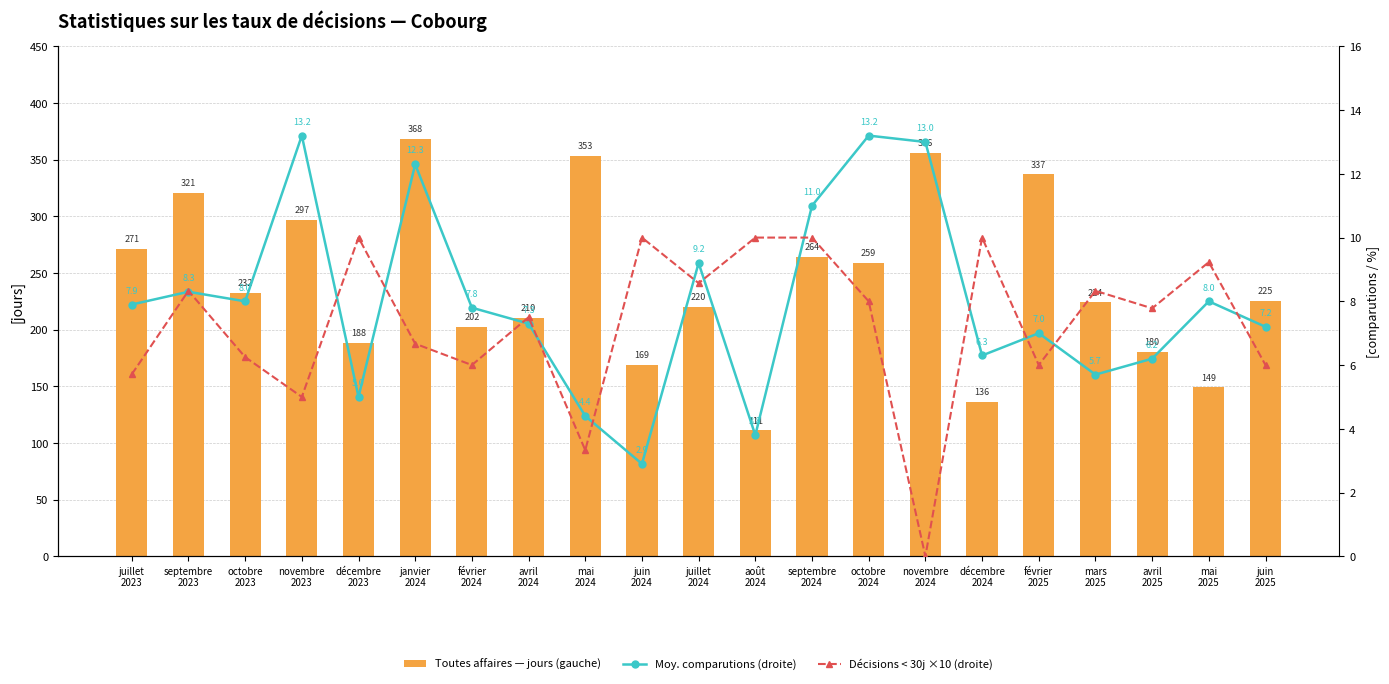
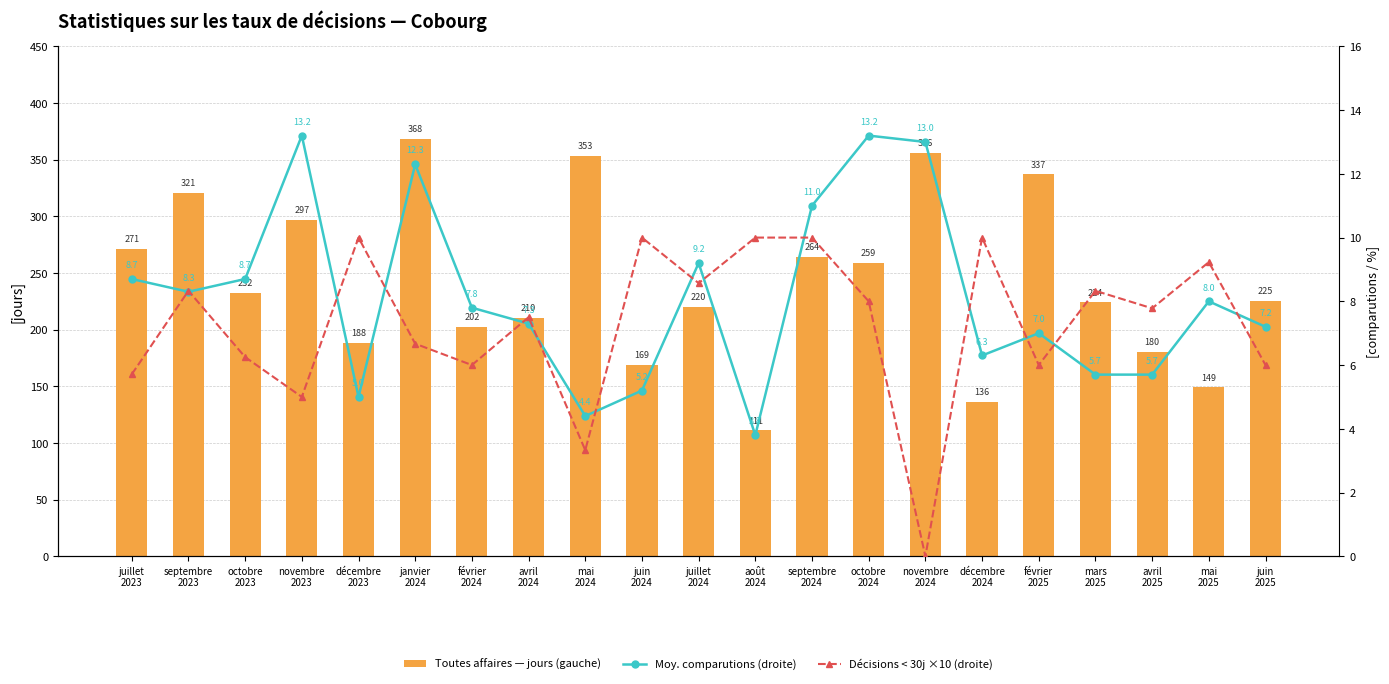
Moy. comparutions (droite), juillet 2023: 7.9 -> 8.7
Moy. comparutions (droite), octobre 2023: 8.0 -> 8.7
Moy. comparutions (droite), juin 2024: 2.9 -> 5.2
Moy. comparutions (droite), avril 2025: 6.2 -> 5.7
